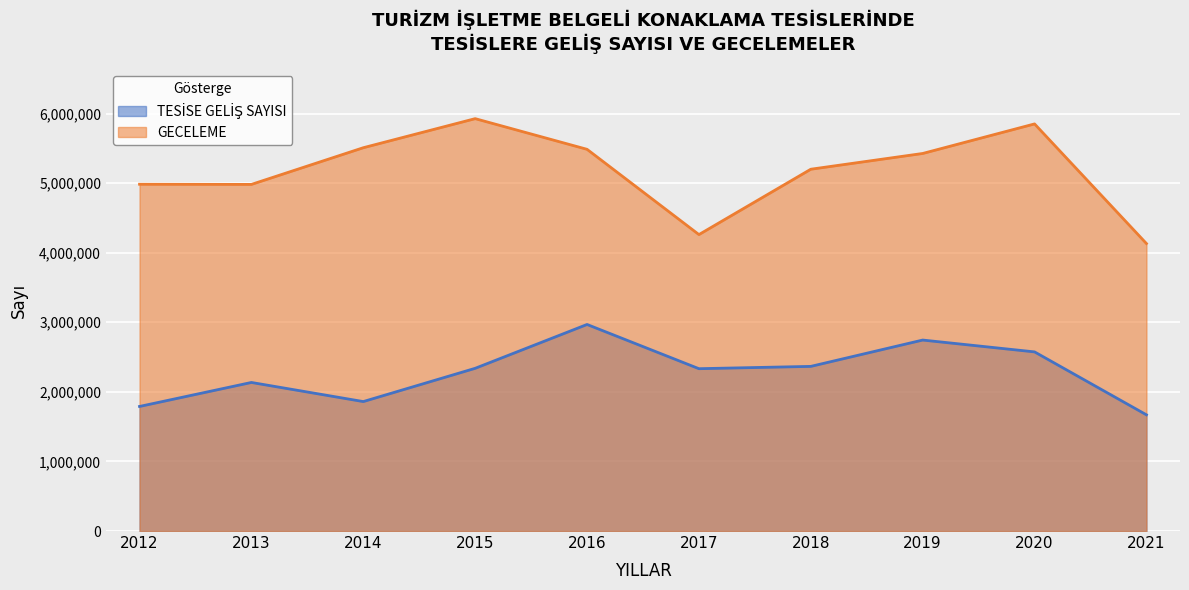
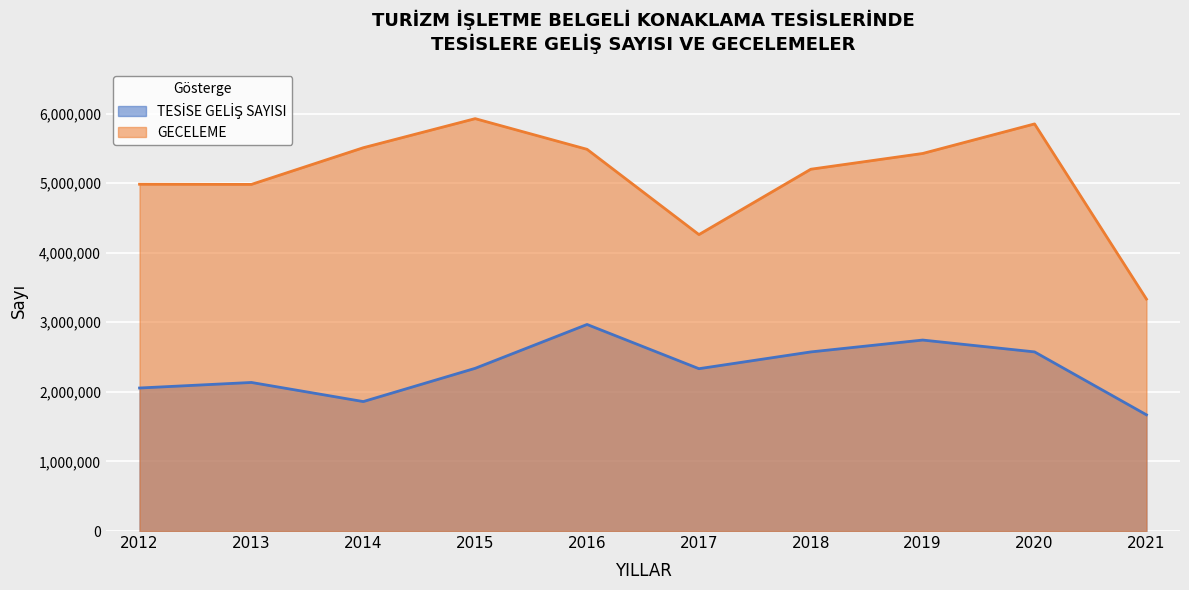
TESİSE GELİŞ SAYISI, 2012: 1,800,000 -> 2,100,000
TESİSE GELİŞ SAYISI, 2018: 2,400,000 -> 2,600,000
GECELEME, 2021: 4,100,000 -> 3,300,000
